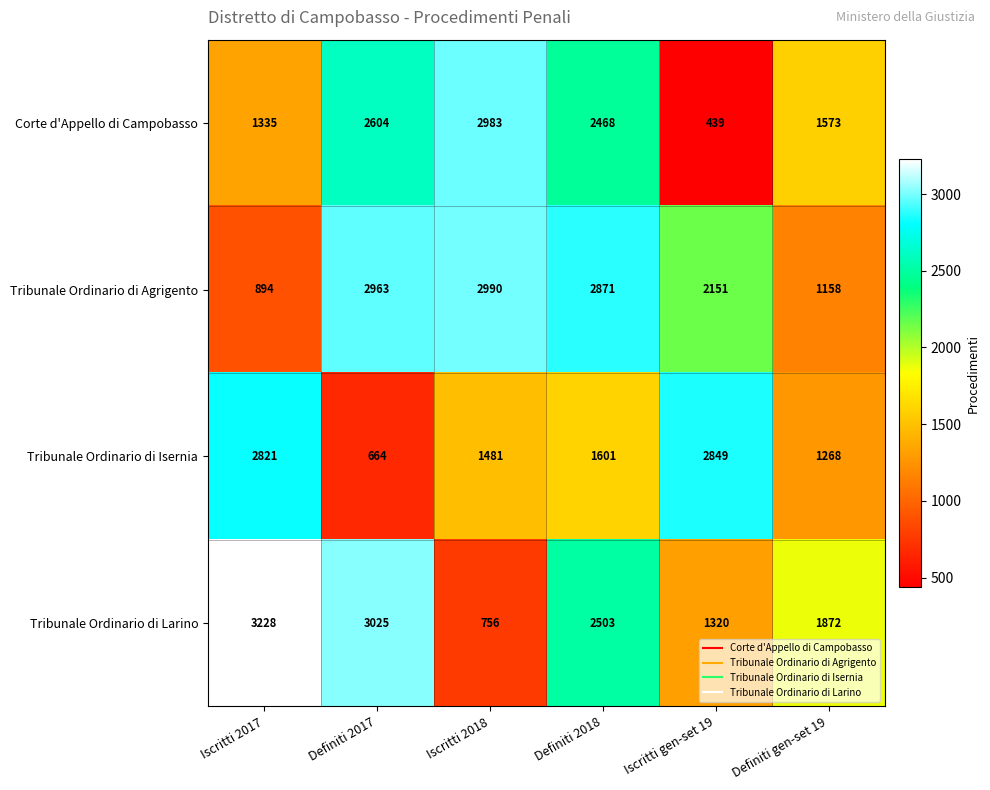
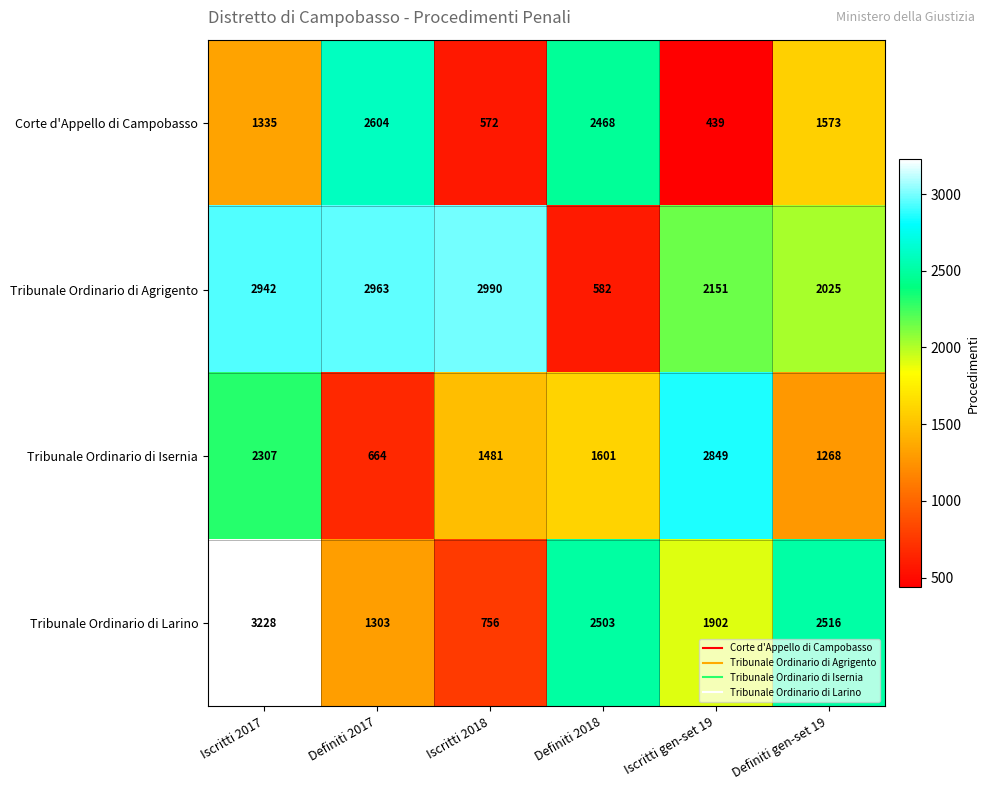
Corte d'Appello di Campobasso, Iscritti 2018: 2983 -> 572
Tribunale Ordinario di Agrigento, Iscritti 2017: 894 -> 2942
Tribunale Ordinario di Agrigento, Definiti 2018: 2871 -> 582
Tribunale Ordinario di Agrigento, Definiti gen-set 19: 1158 -> 2025
Tribunale Ordinario di Isernia, Iscritti 2017: 2821 -> 2307
Tribunale Ordinario di Larino, Definiti 2017: 3025 -> 1303
Tribunale Ordinario di Larino, Iscritti gen-set 19: 1320 -> 1902
Tribunale Ordinario di Larino, Definiti gen-set 19: 1872 -> 2516
